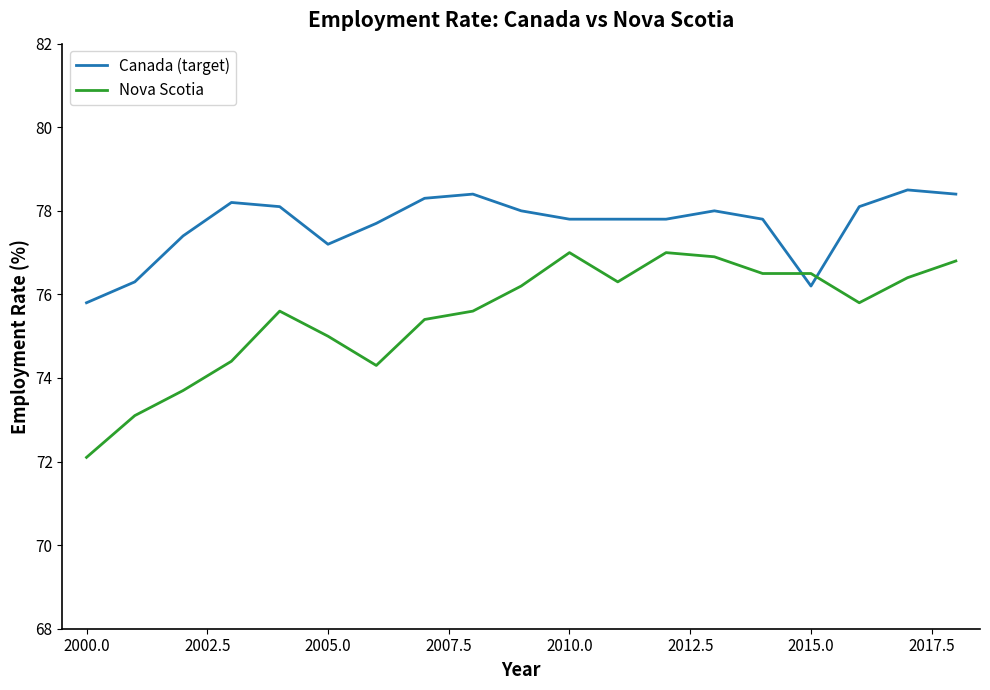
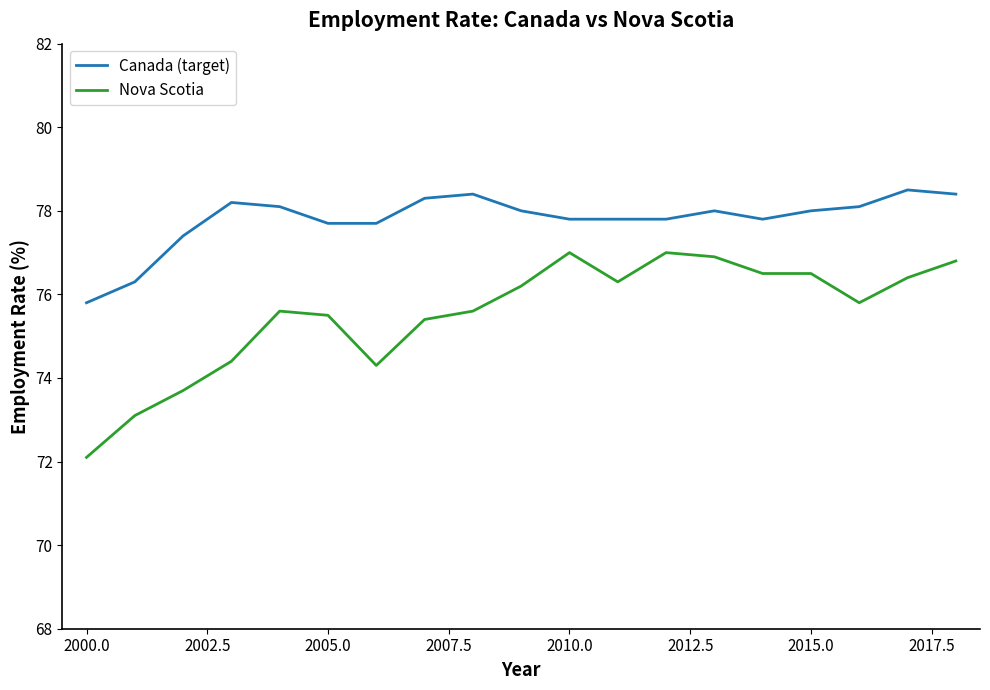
Canada (target), 2005.0: 77.2 -> 77.7
Nova Scotia, 2005.0: 75.0 -> 75.5
Canada (target), 2015.0: 76.2 -> 78.0
